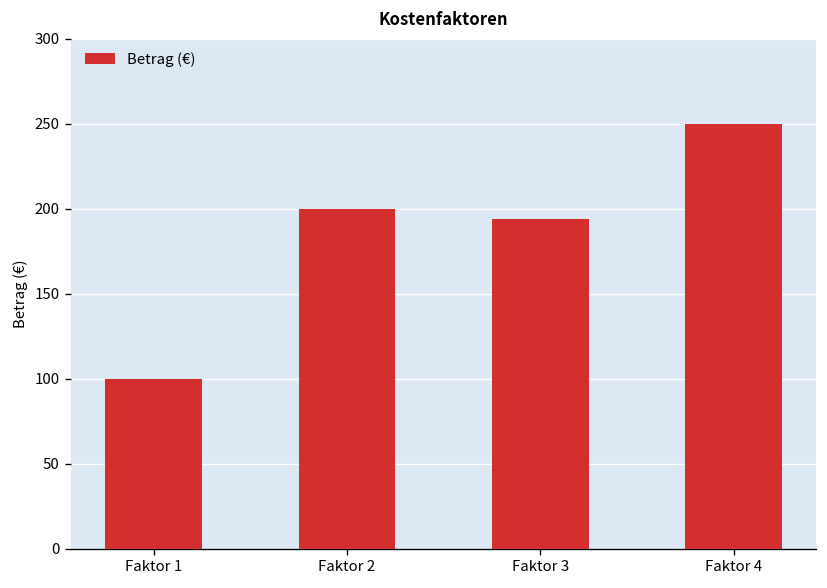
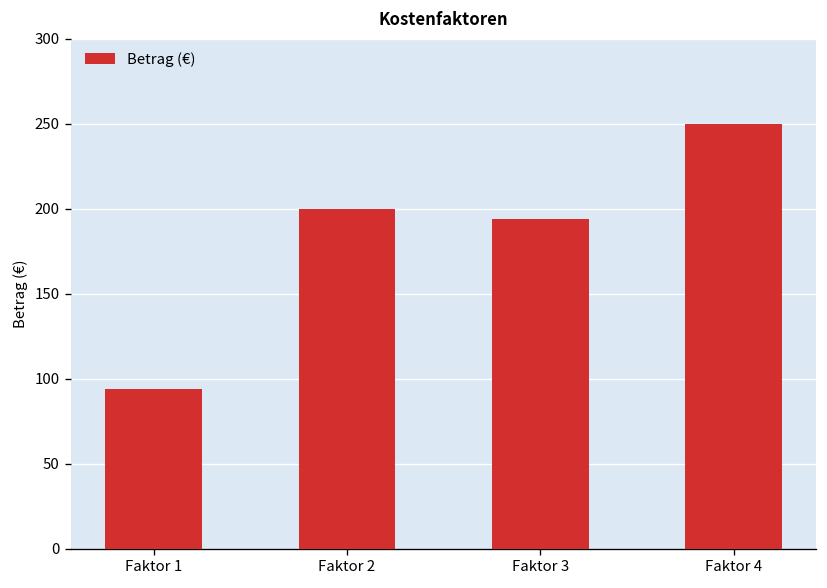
Faktor 1: 100 -> 94
